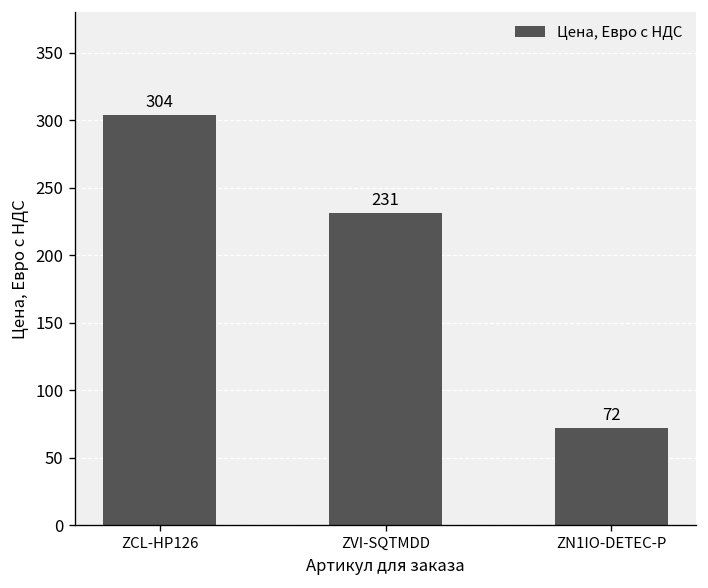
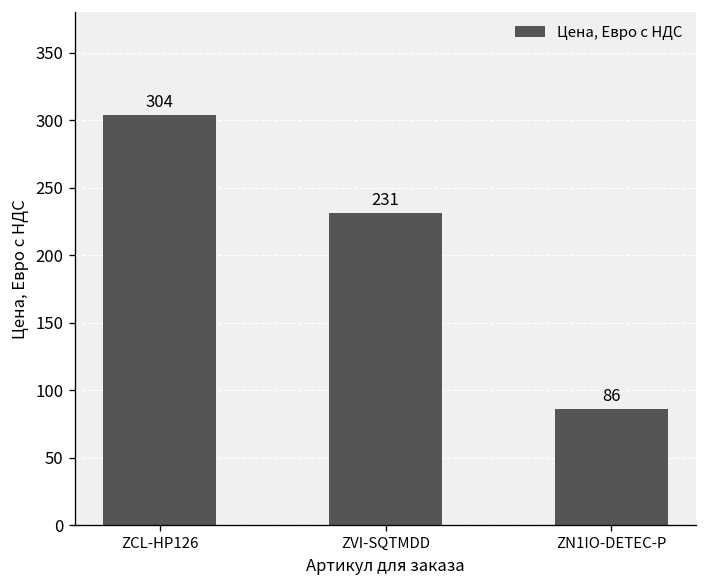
ZN1IO-DETEC-P: 72 -> 86
